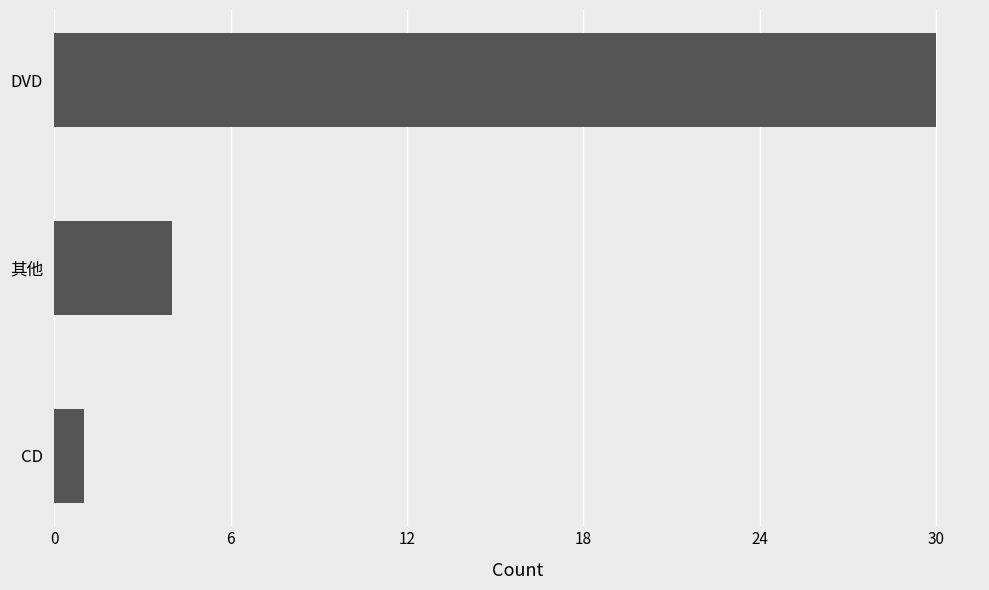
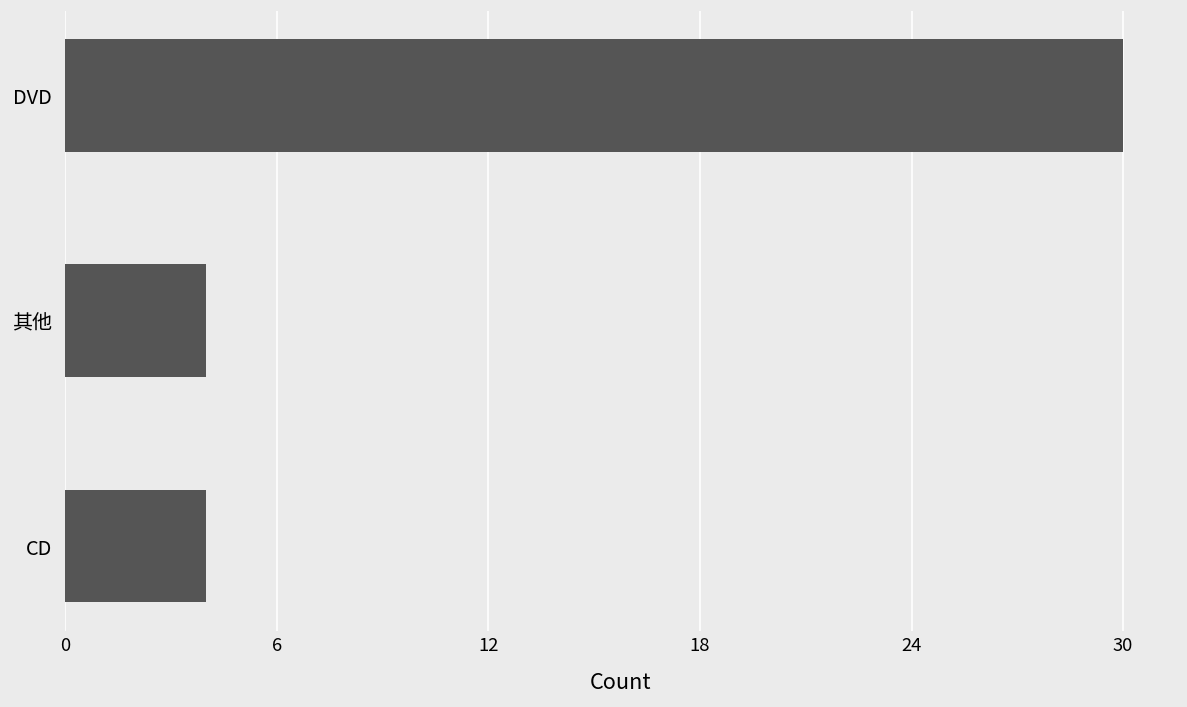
CD: 1 -> 4
